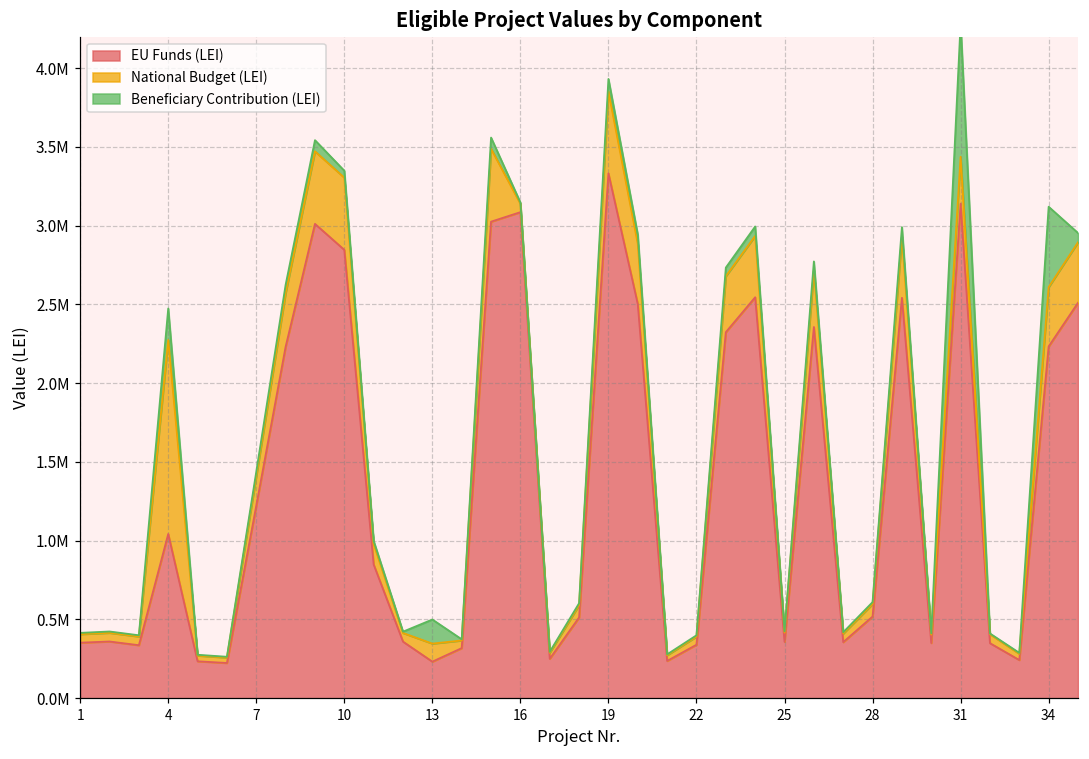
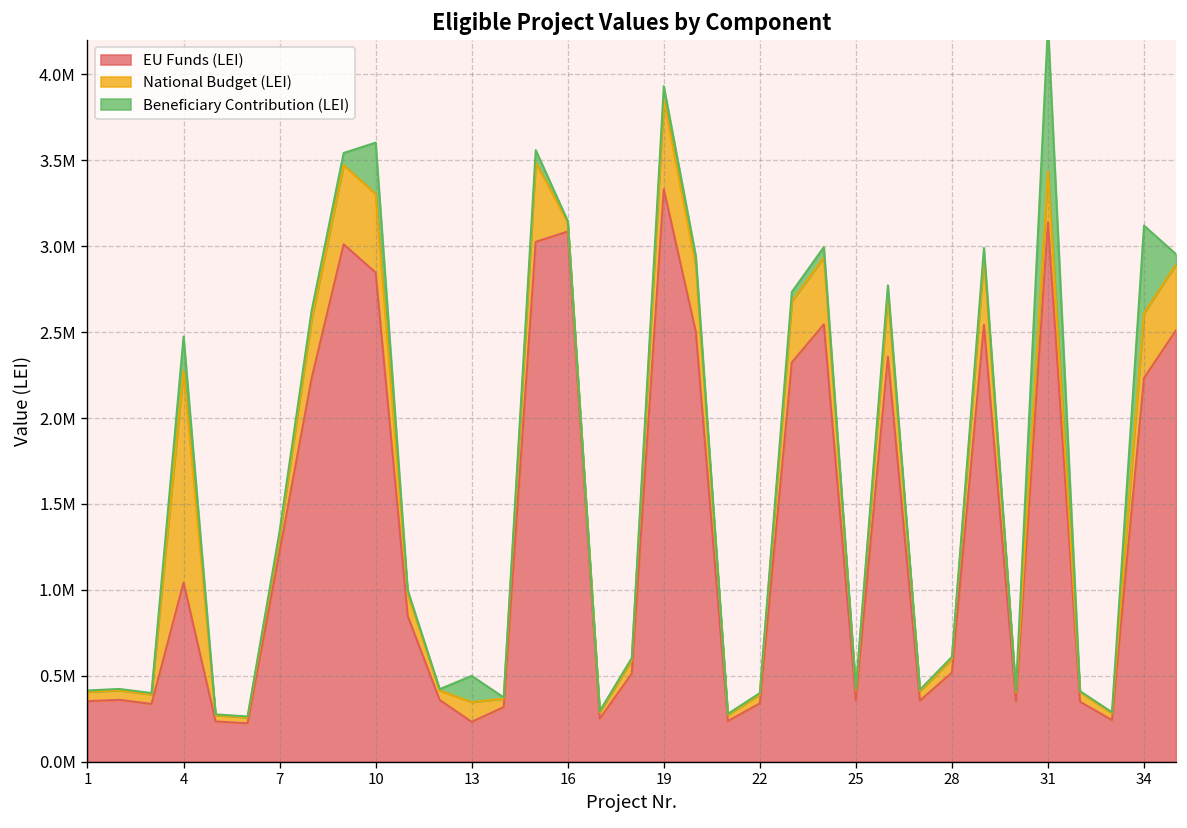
National Budget (LEI), 7: 190000 -> 90000
Beneficiary Contribution (LEI), 10: 40000 -> 300000
